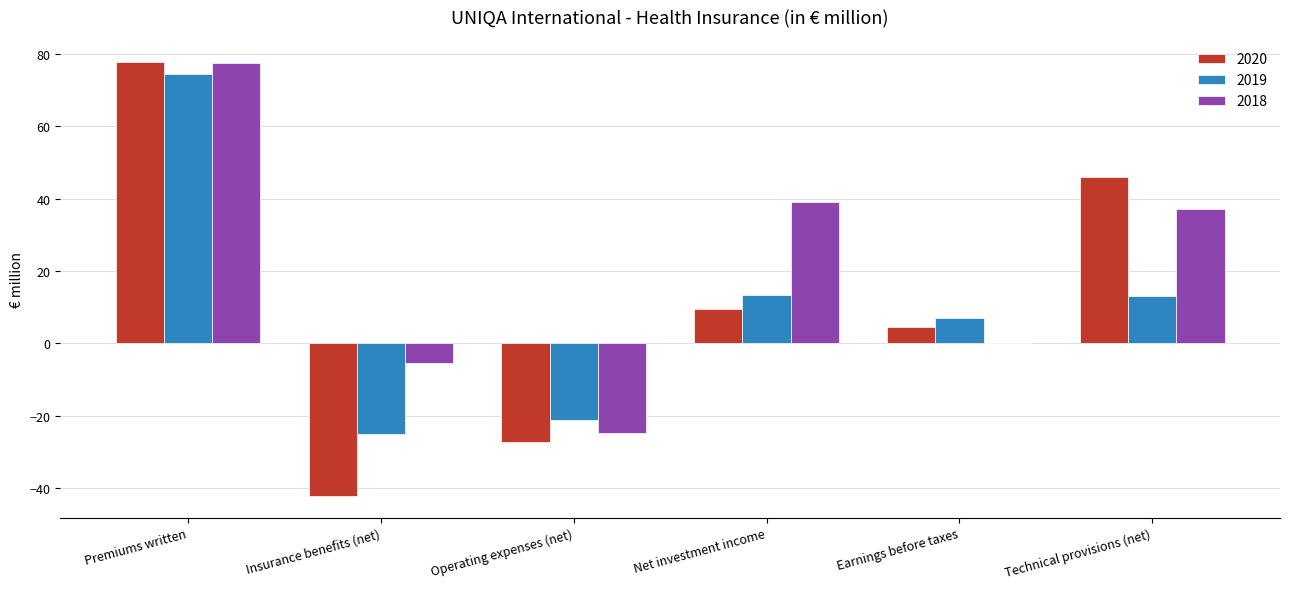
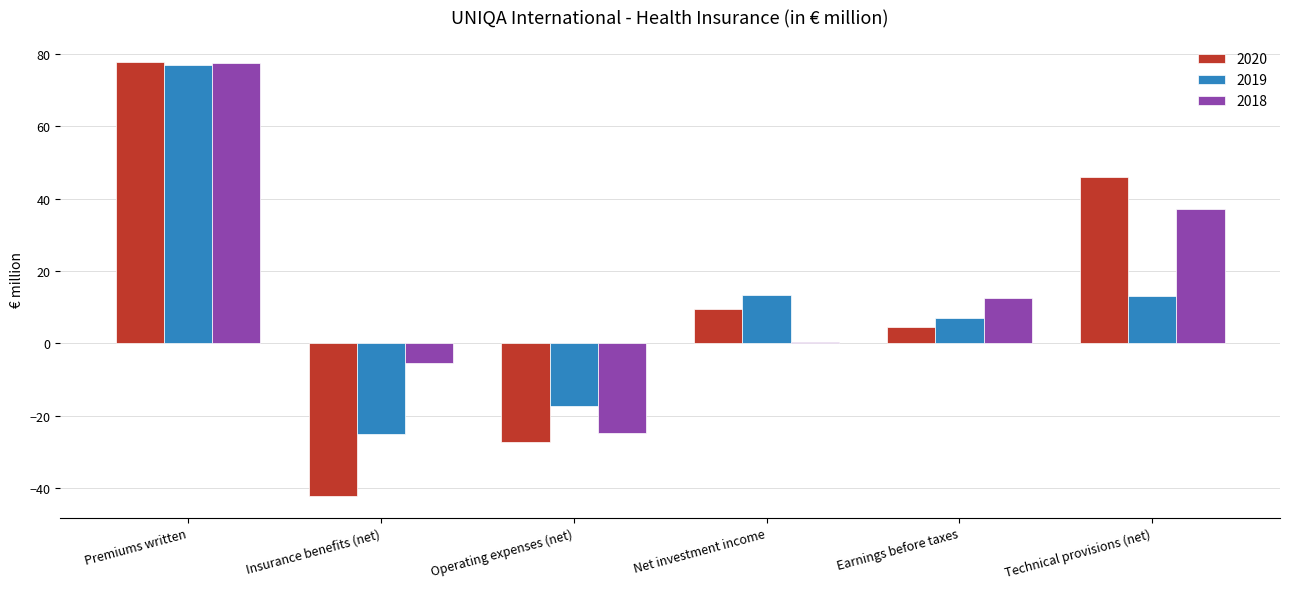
2019, Premiums written: 75 -> 77
2019, Operating expenses (net): -21 -> -17
2018, Net investment income: 39 -> 1
2018, Earnings before taxes: 0 -> 12
